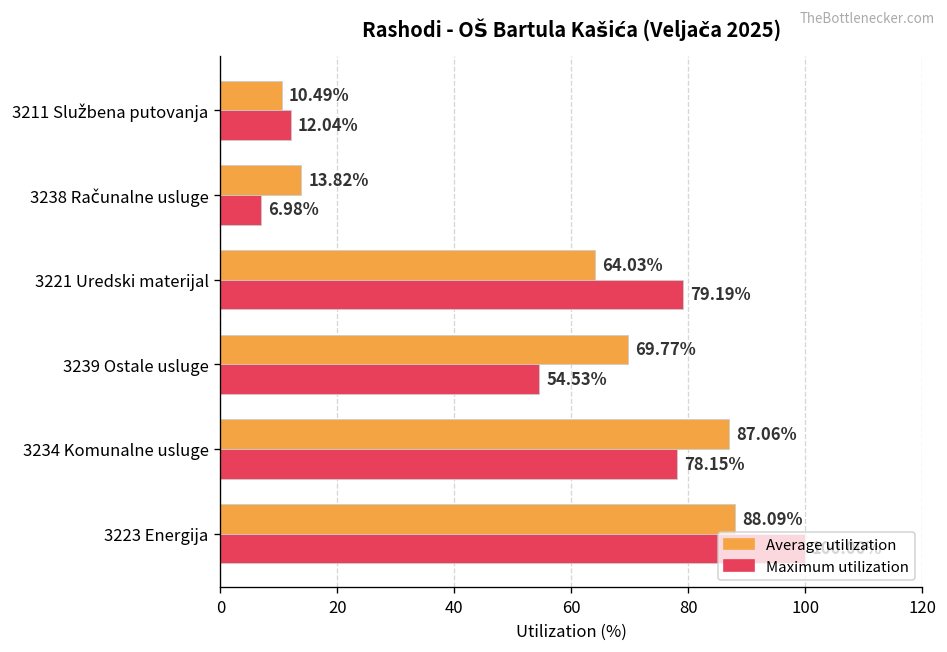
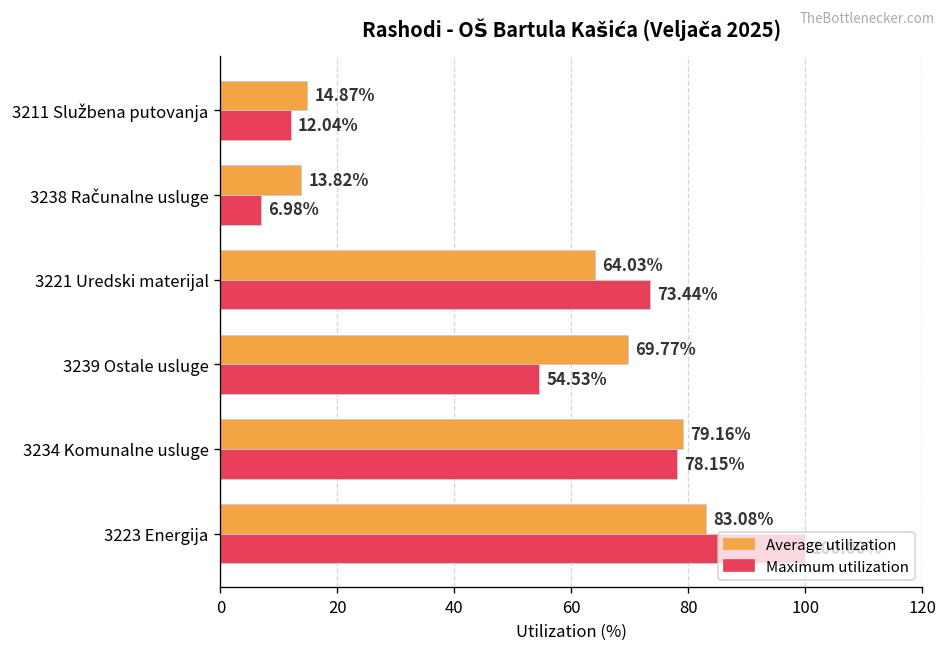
Average utilization, 3211 Službena putovanja: 10.49% -> 14.87%
Maximum utilization, 3221 Uredski materijal: 79.19% -> 73.44%
Average utilization, 3234 Komunalne usluge: 87.06% -> 79.16%
Average utilization, 3223 Energija: 88.09% -> 83.08%
